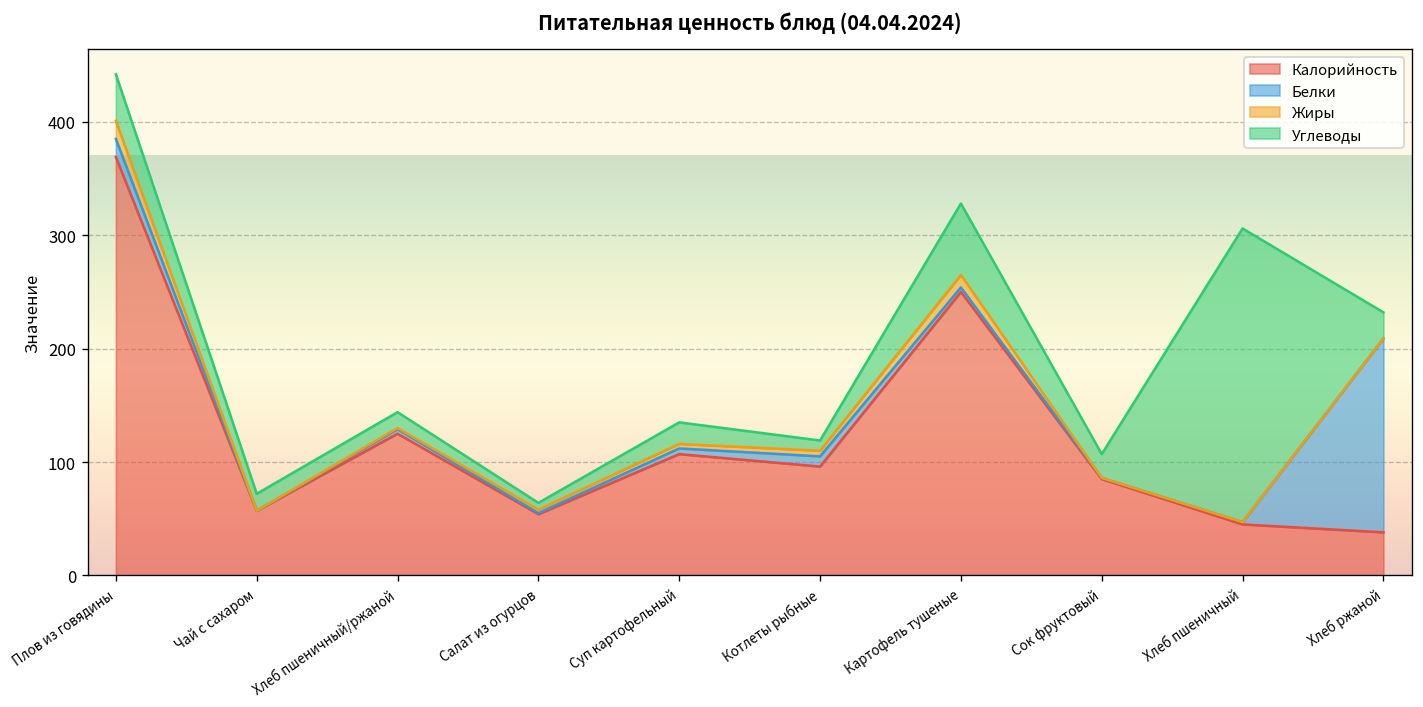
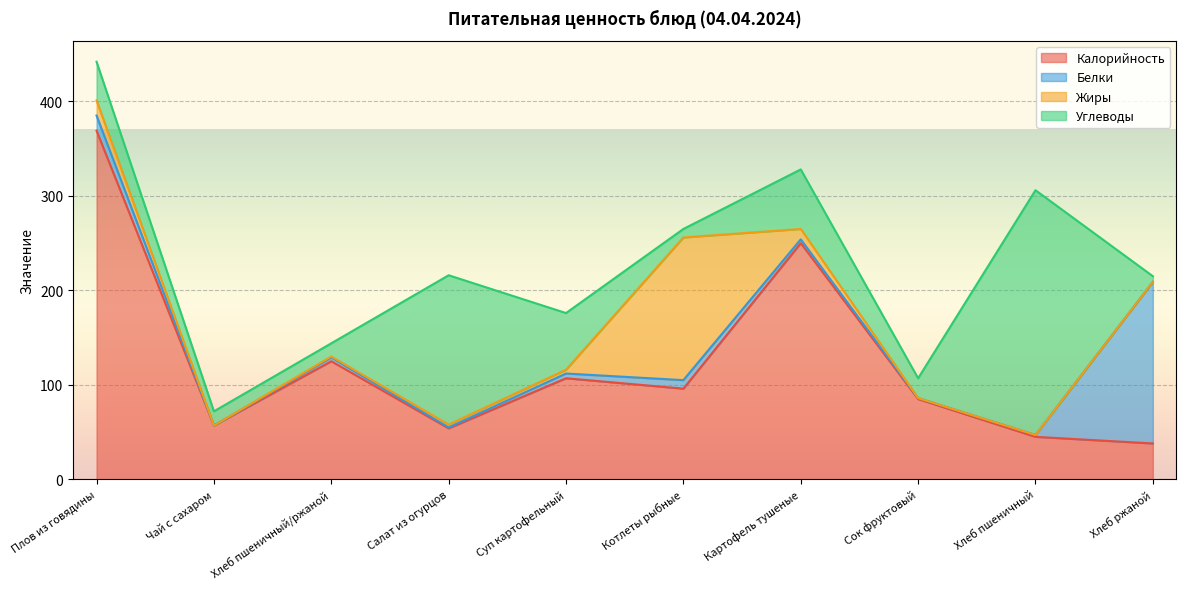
Углеводы, Салат из огурцов: 10 -> 160
Углеводы, Суп картофельный: 20 -> 60
Жиры, Котлеты рыбные: 10 -> 150
Углеводы, Хлеб ржаной: 20 -> 10
